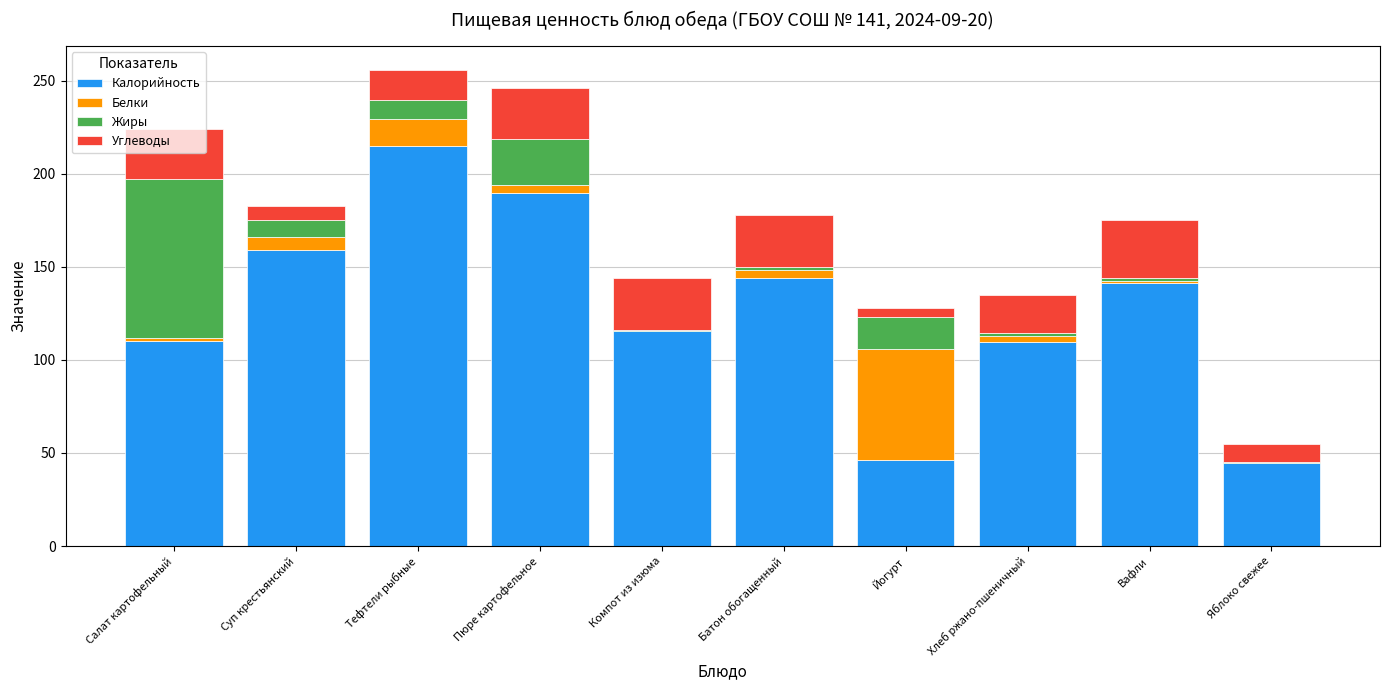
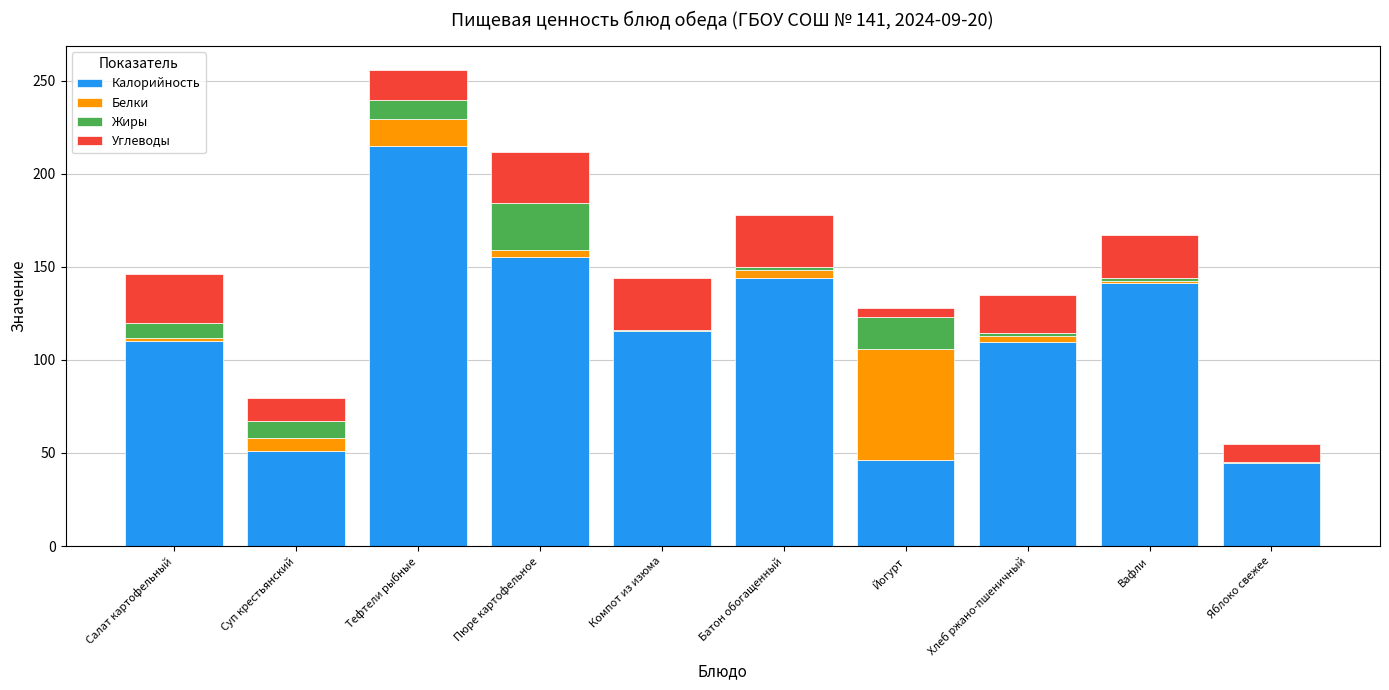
Жиры, Салат картофельный: 86 -> 8
Калорийность, Суп крестьянский: 159 -> 51
Углеводы, Суп крестьянский: 7 -> 12
Калорийность, Пюре картофельное: 190 -> 155
Углеводы, Вафли: 31 -> 23
